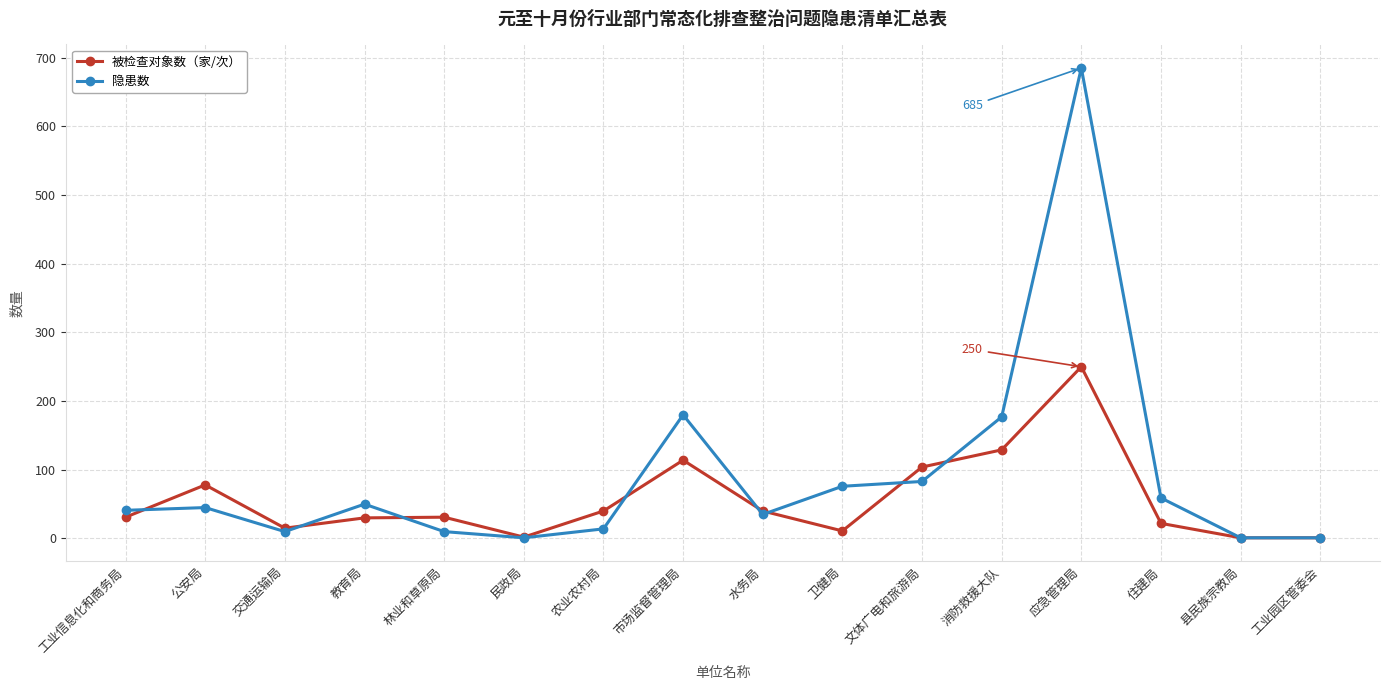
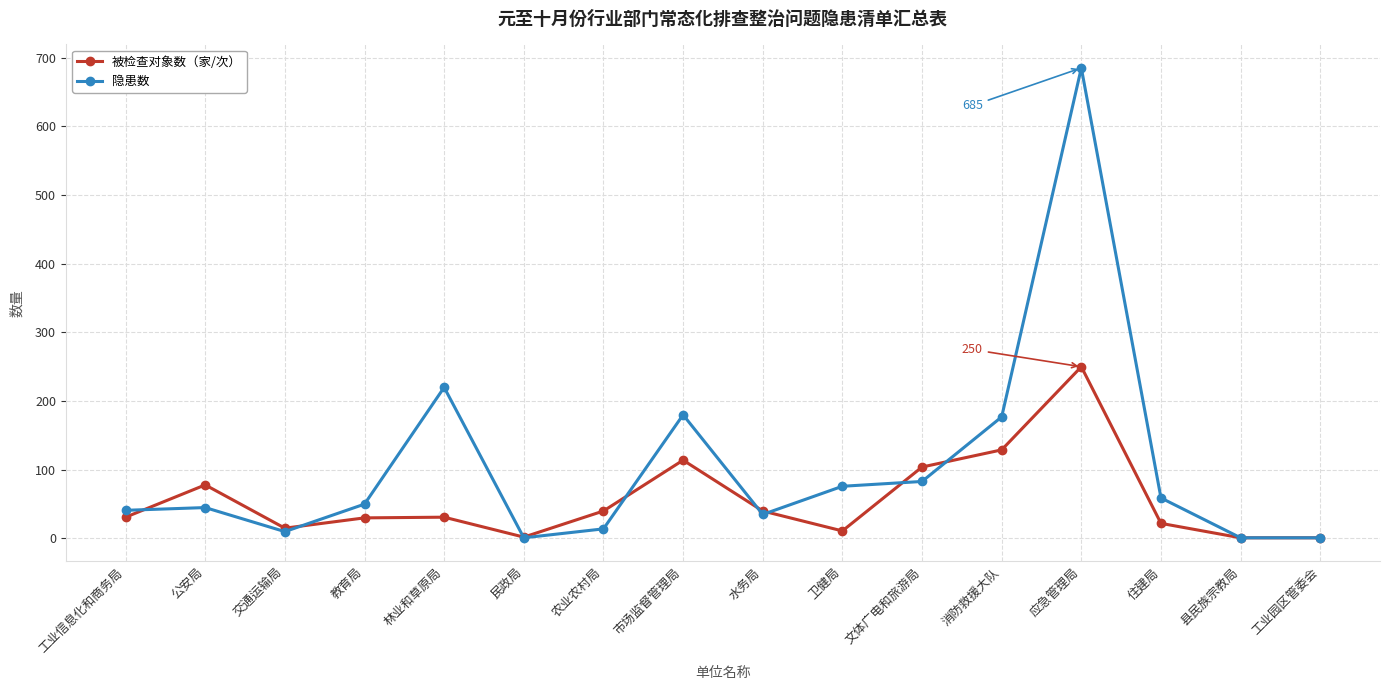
隐患数, 林业和草原局: 10 -> 220
